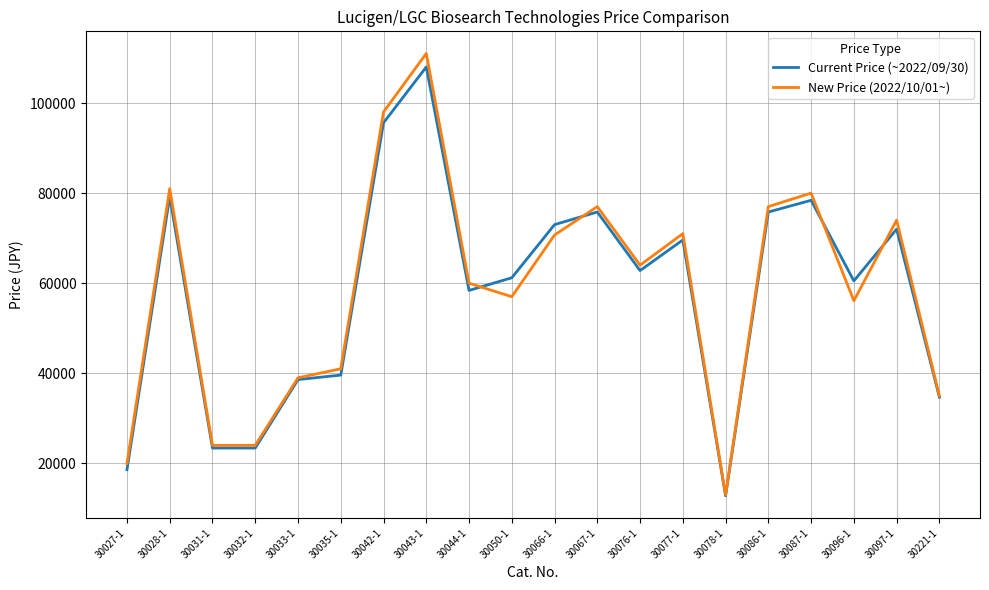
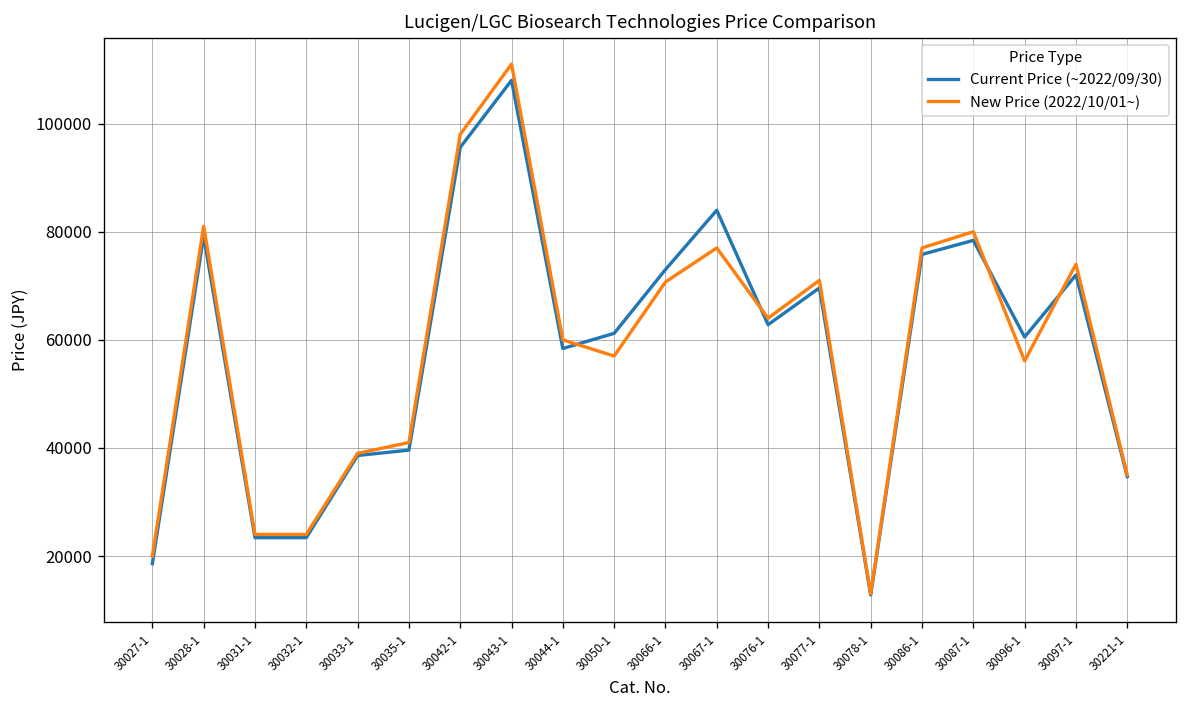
Current Price (~2022/09/30), 30067-1: 76000 -> 84000
